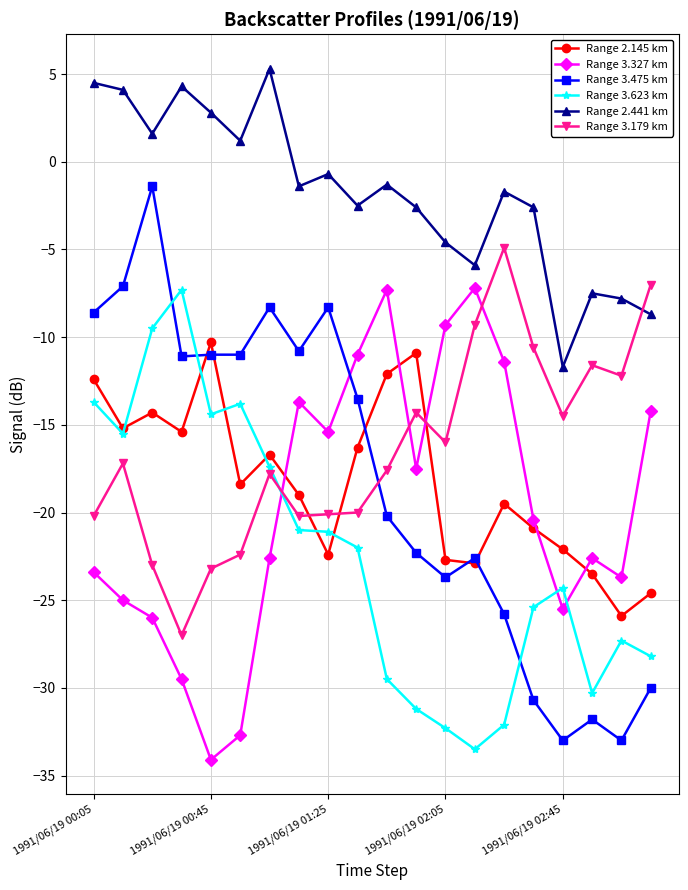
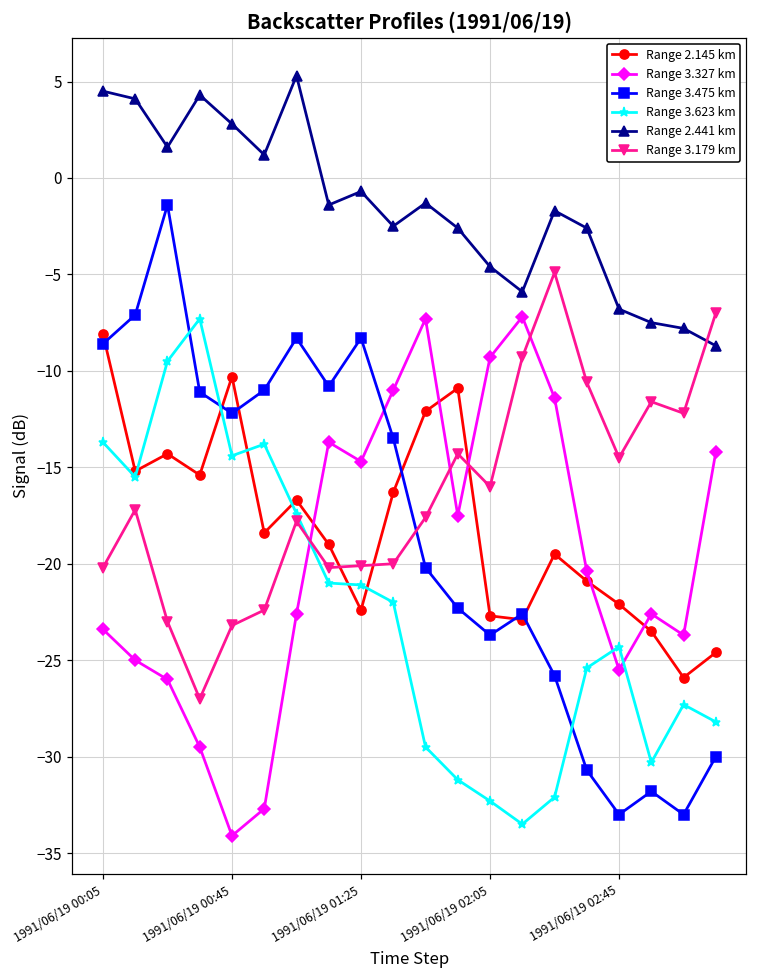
Range 2.145 km, 1991/06/19 00:05: -12.4 -> -8.1
Range 3.475 km, 1991/06/19 00:45: -11.0 -> -12.2
Range 3.327 km, 1991/06/19 01:25: -15.4 -> -14.7
Range 2.441 km, 1991/06/19 02:45: -11.7 -> -6.8
